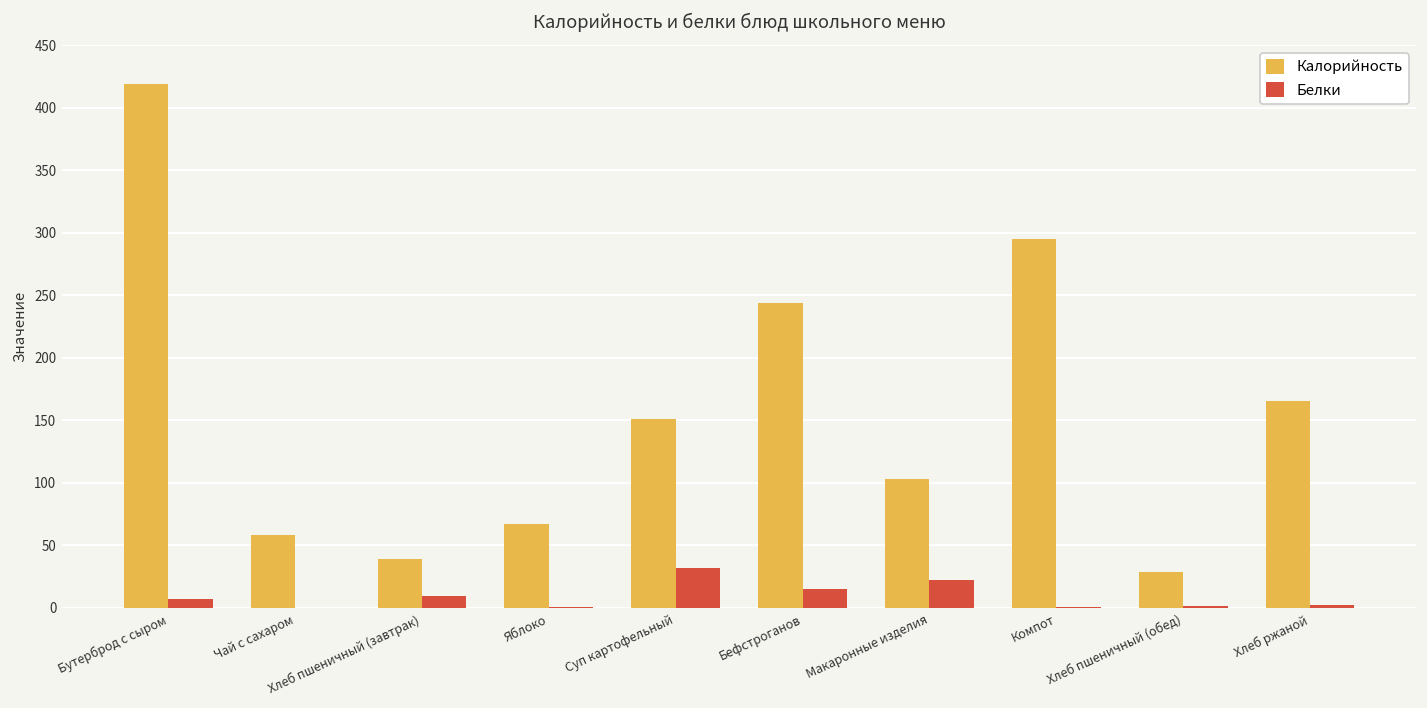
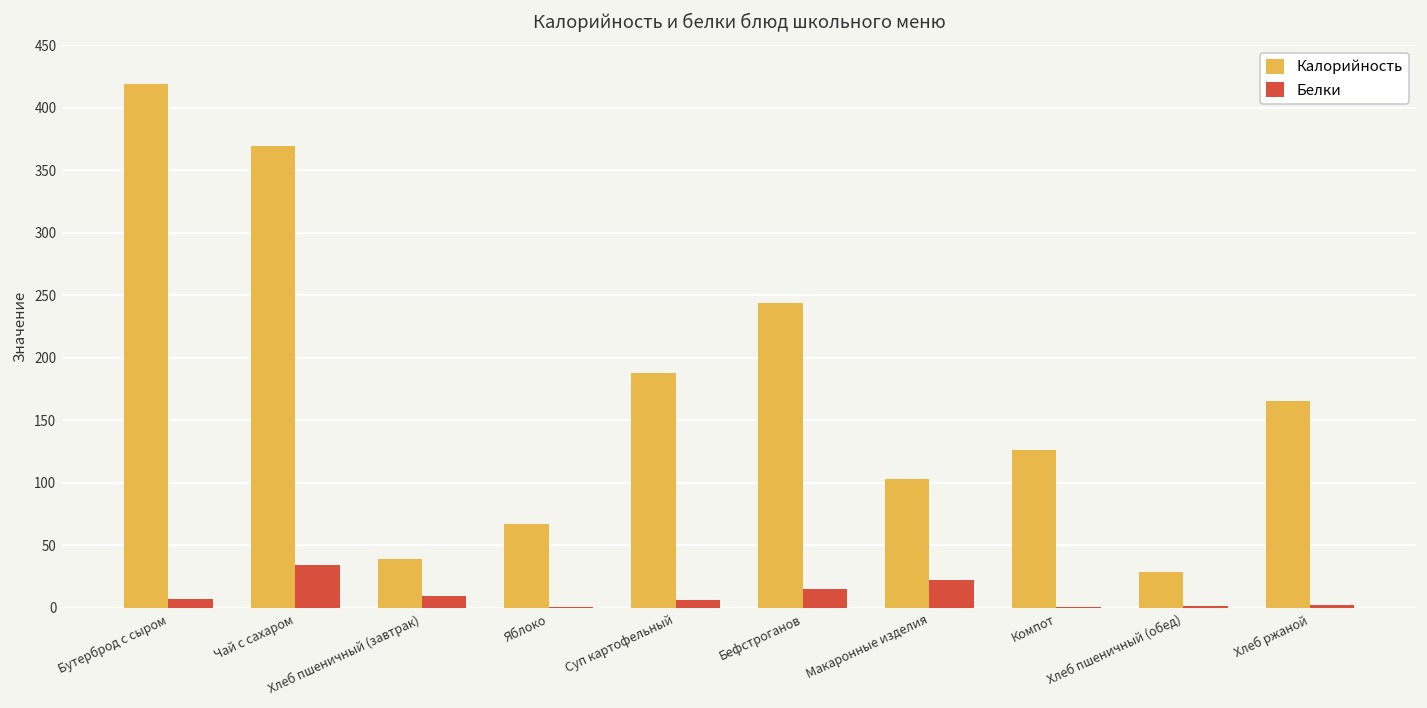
Калорийность, Чай с сахаром: 58 -> 369
Белки, Чай с сахаром: 0 -> 34
Калорийность, Суп картофельный: 151 -> 188
Белки, Суп картофельный: 32 -> 6
Калорийность, Компот: 295 -> 126
